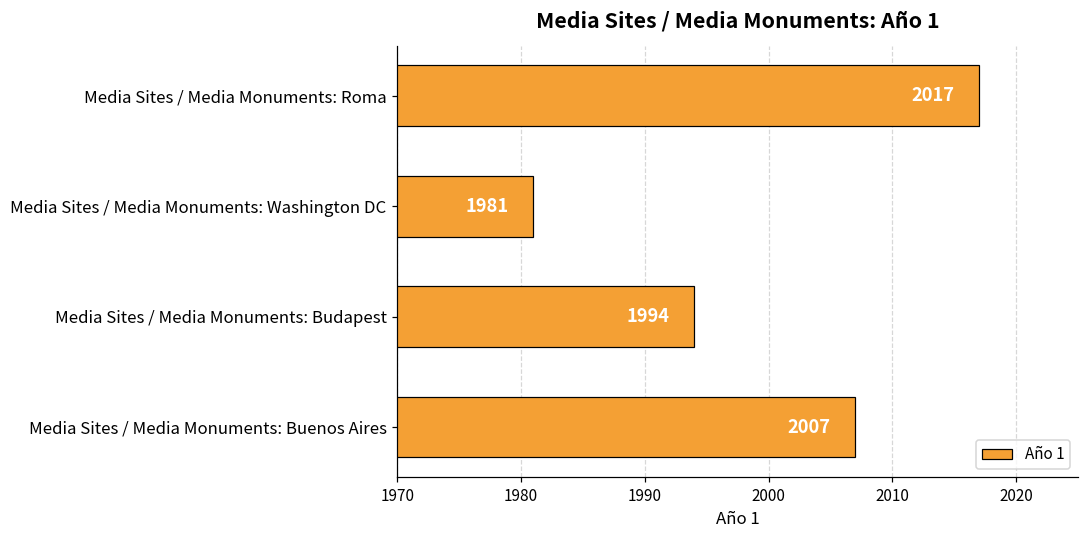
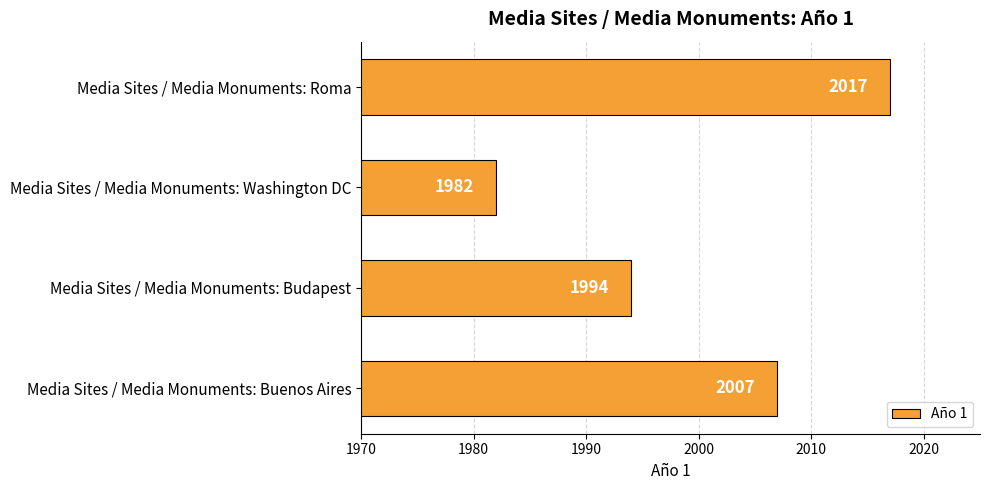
Media Sites / Media Monuments: Washington DC: 1981 -> 1982
